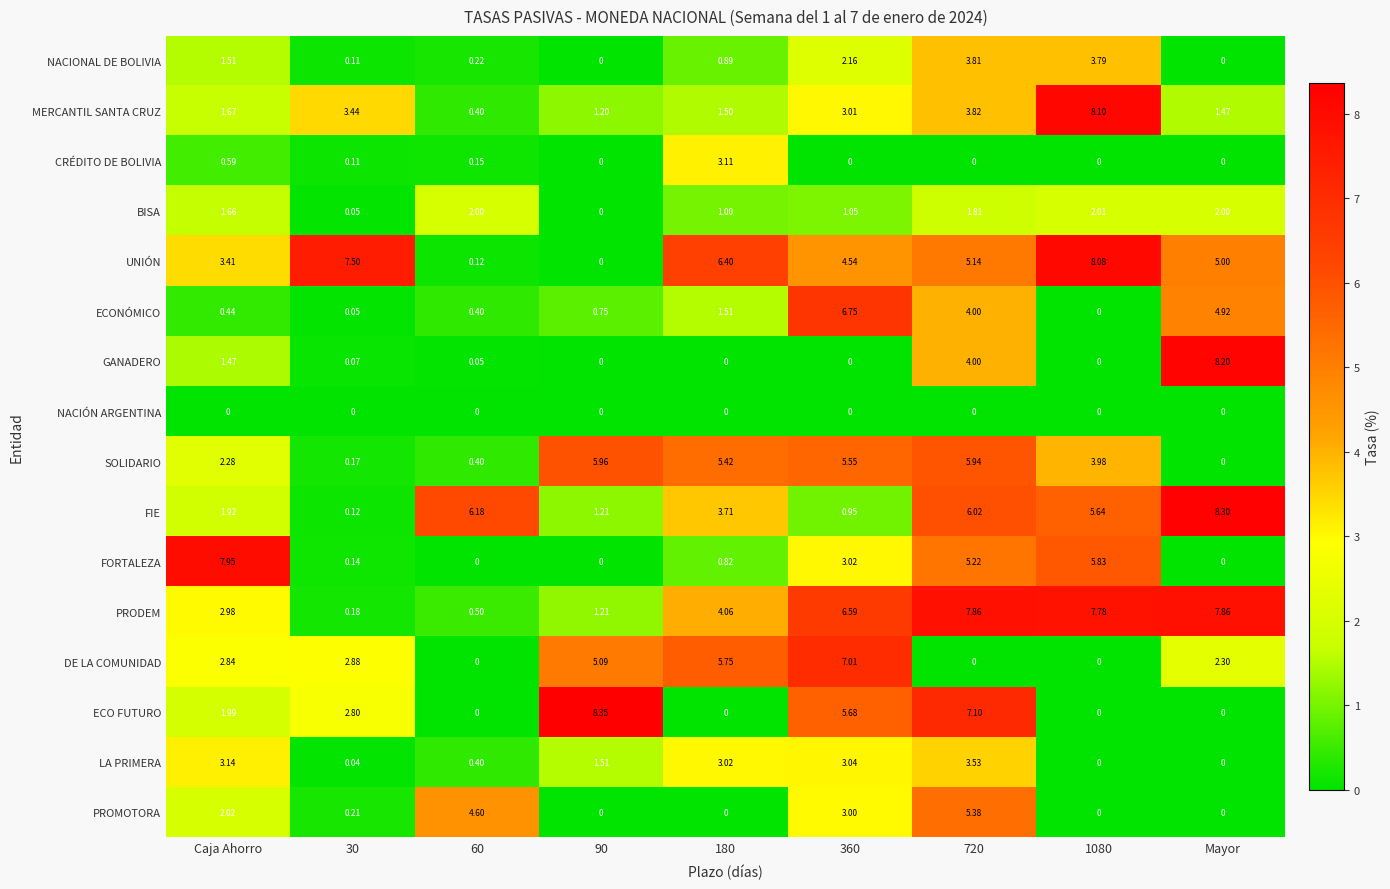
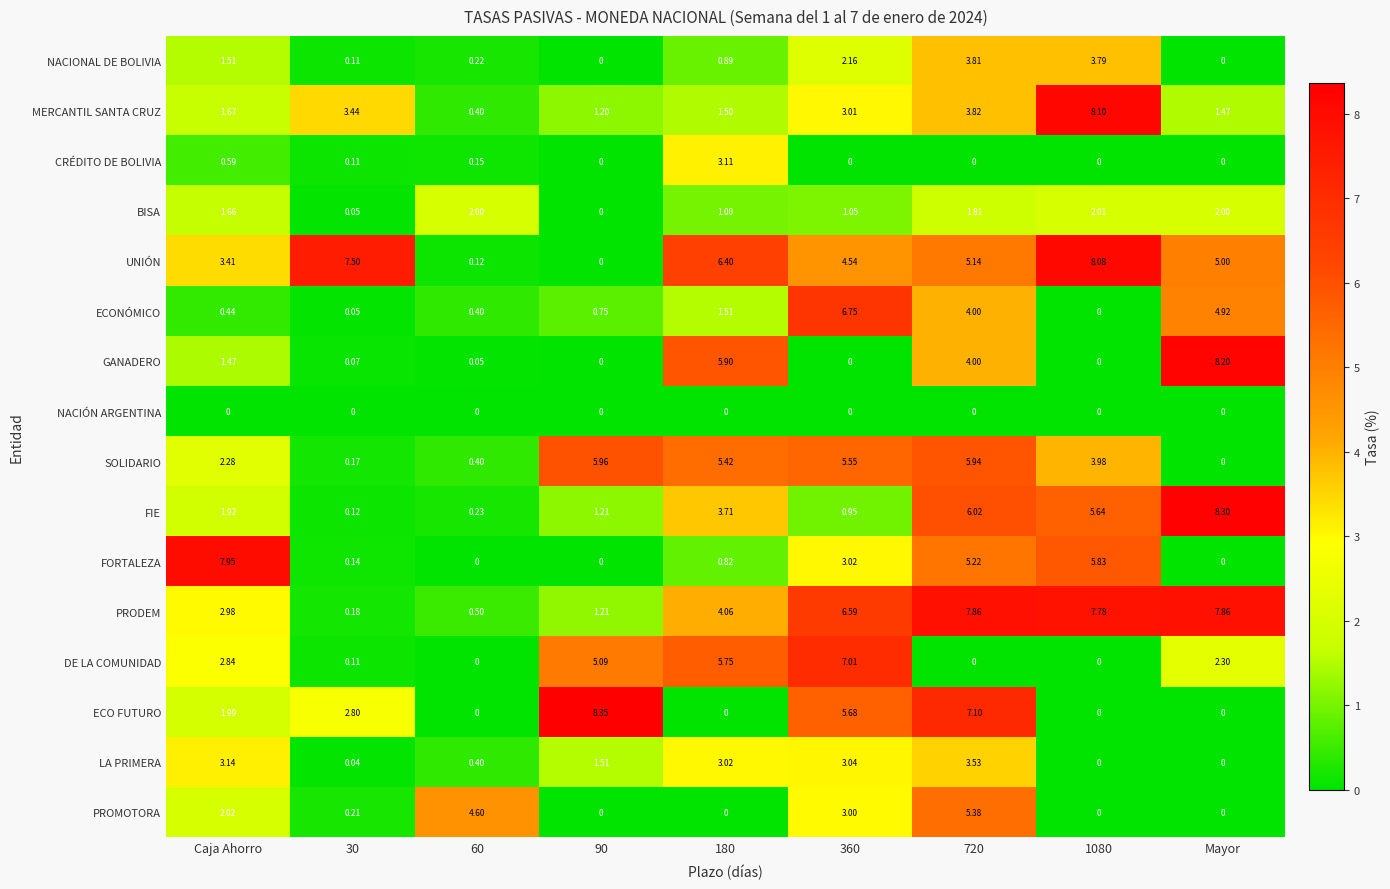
GANADERO, 180: 0 -> 5.90
FIE, 60: 6.18 -> 0.23
DE LA COMUNIDAD, 30: 2.88 -> 0.11
